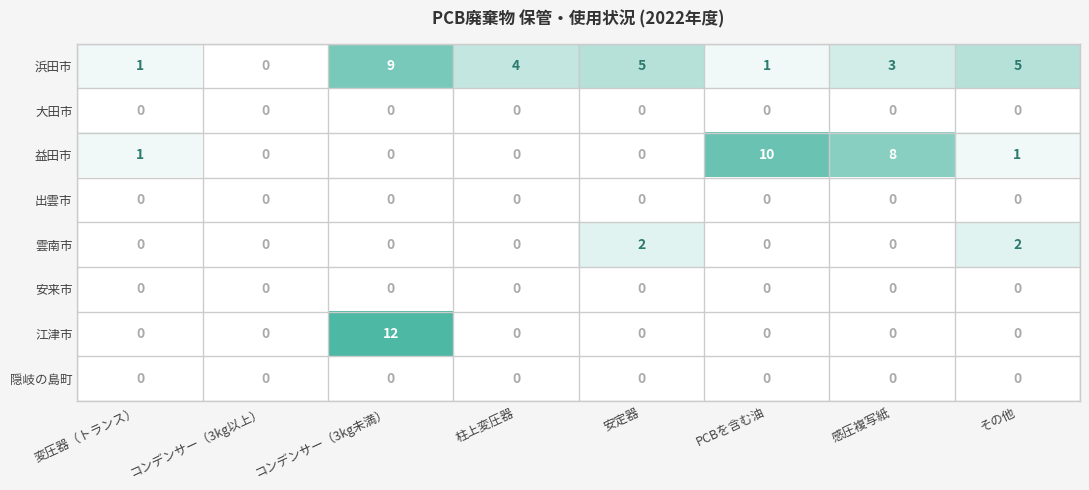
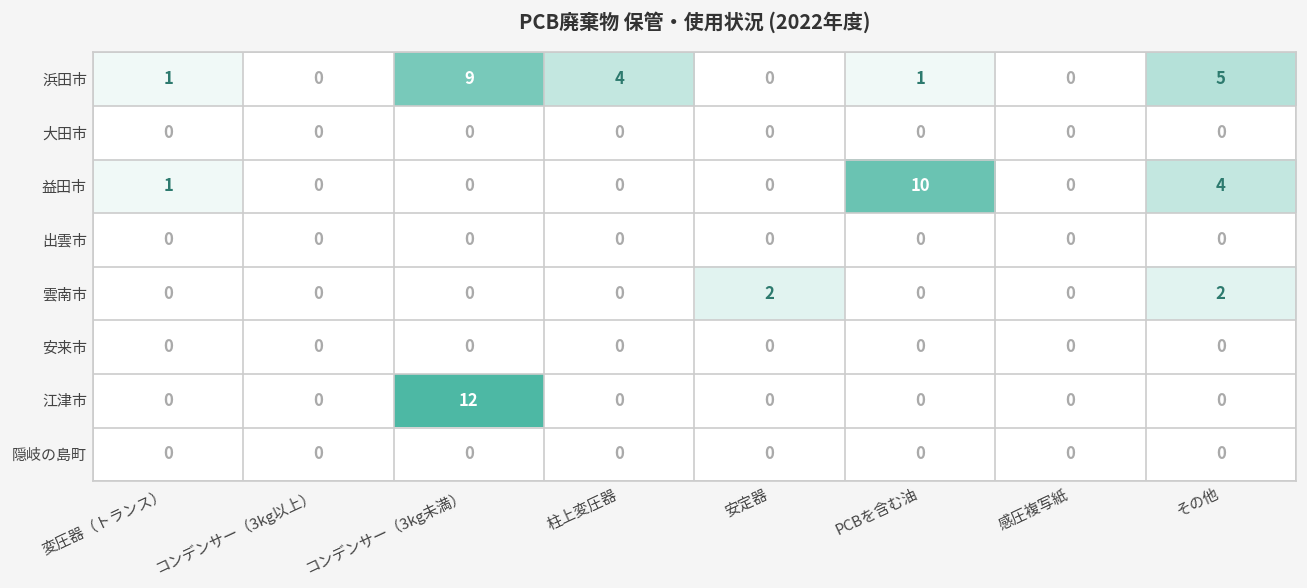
浜田市, 安定器: 5 -> 0
浜田市, 感圧複写紙: 3 -> 0
益田市, 感圧複写紙: 8 -> 0
益田市, その他: 1 -> 4
